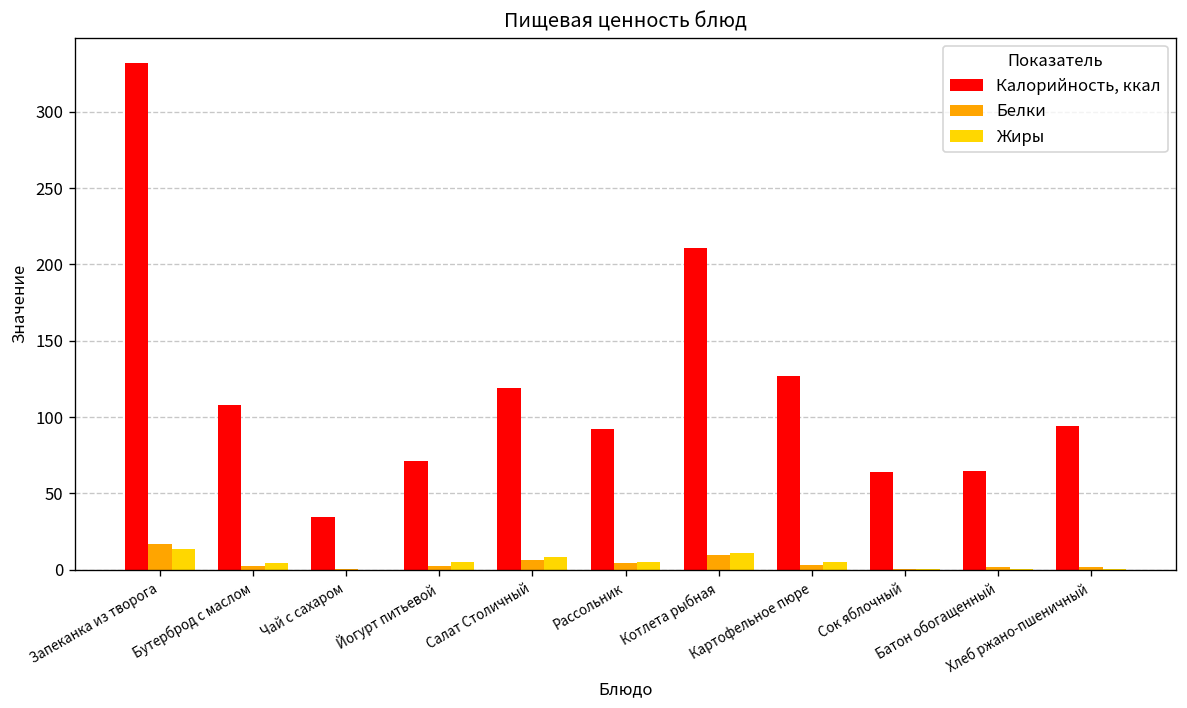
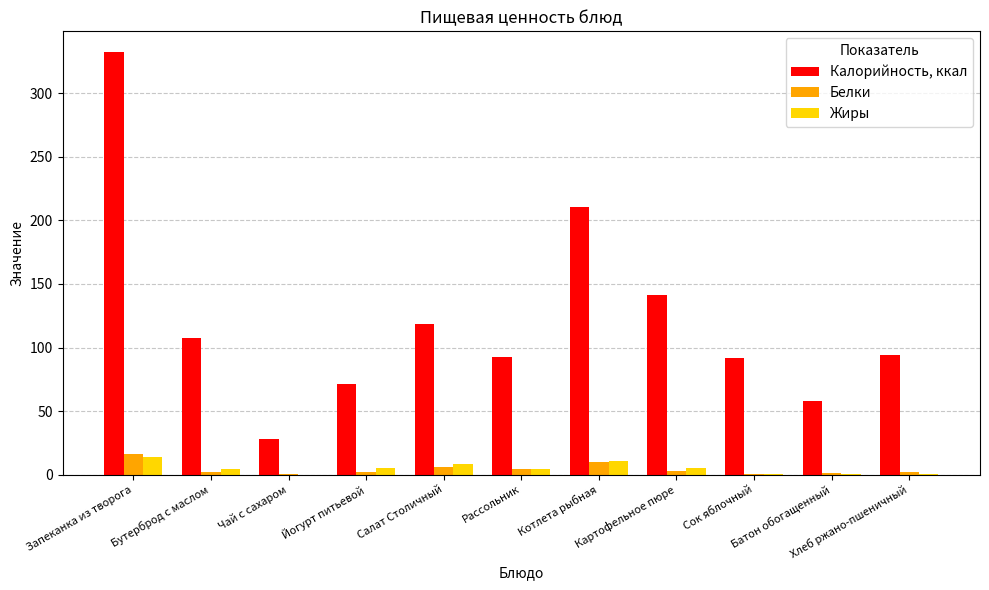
Калорийность, ккал, Чай с сахаром: 34 -> 28
Калорийность, ккал, Картофельное пюре: 127 -> 141
Калорийность, ккал, Сок яблочный: 64 -> 92
Калорийность, ккал, Батон обогащенный: 64 -> 58
